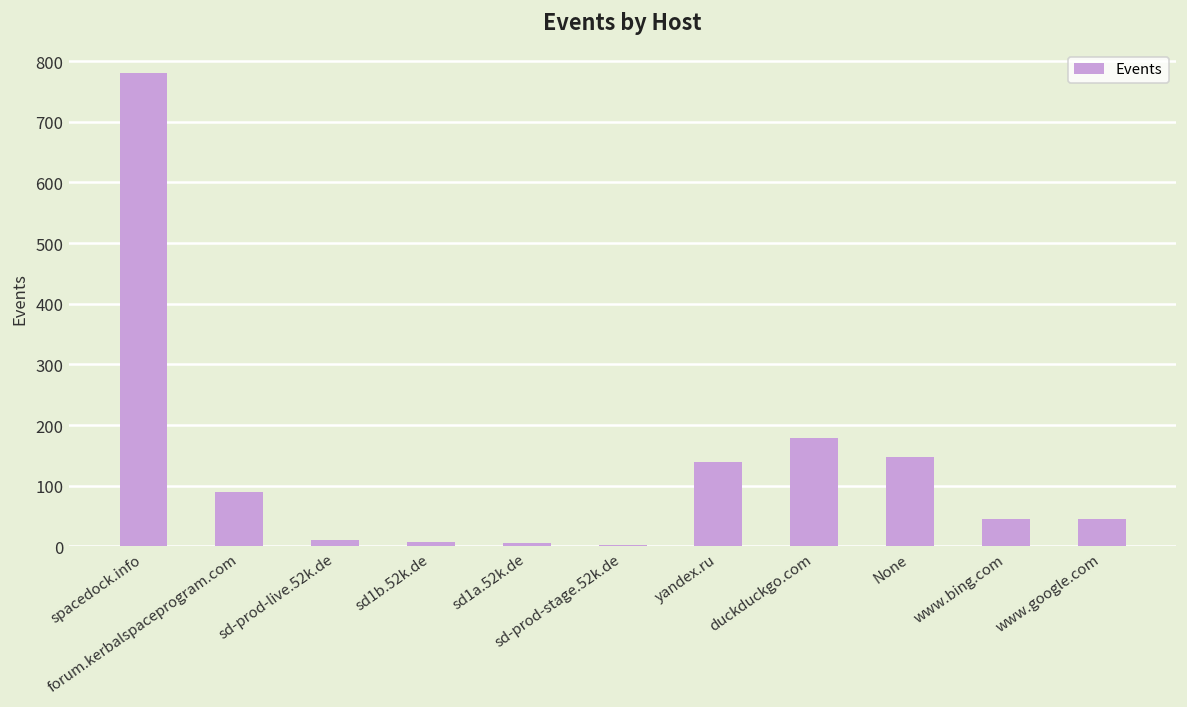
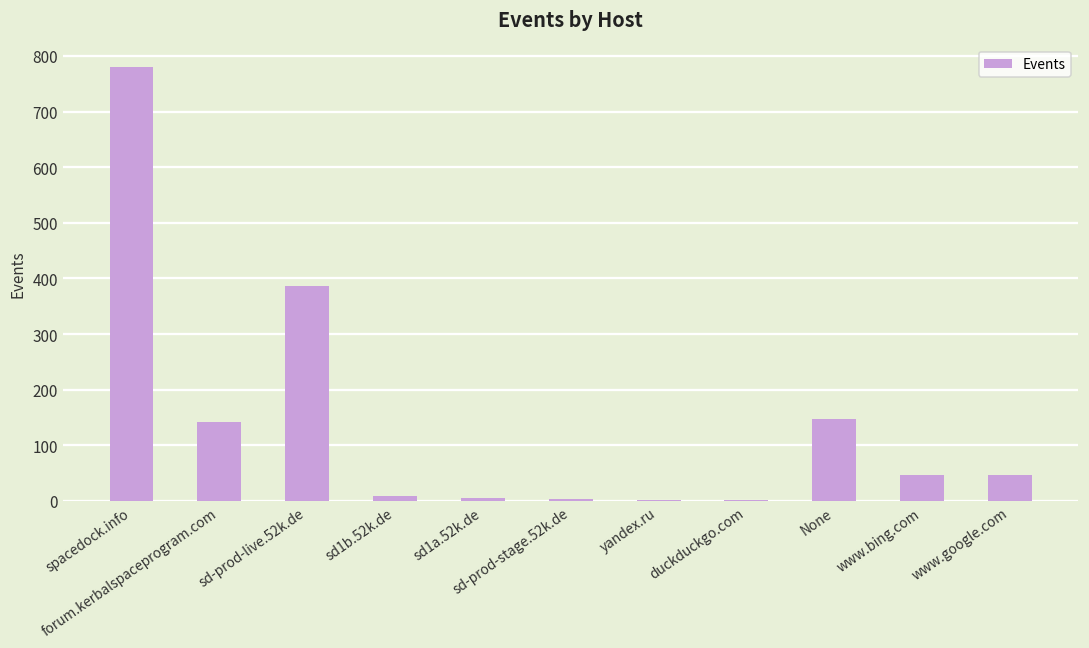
forum.kerbalspaceprogram.com: 90 -> 140
sd-prod-live.52k.de: 10 -> 390
yandex.ru: 140 -> 0
duckduckgo.com: 180 -> 0
